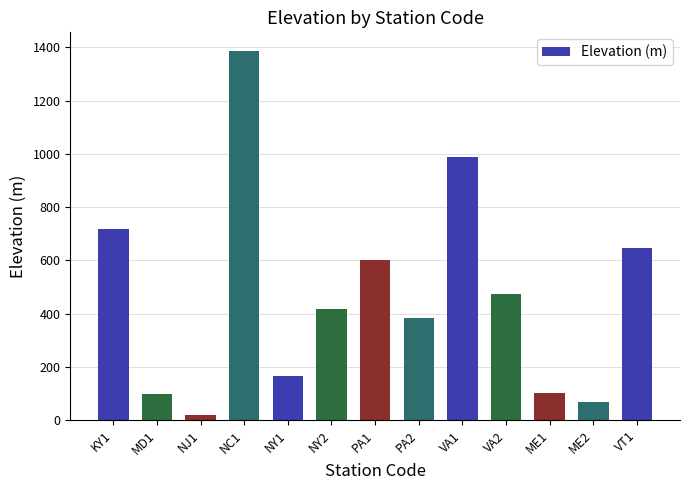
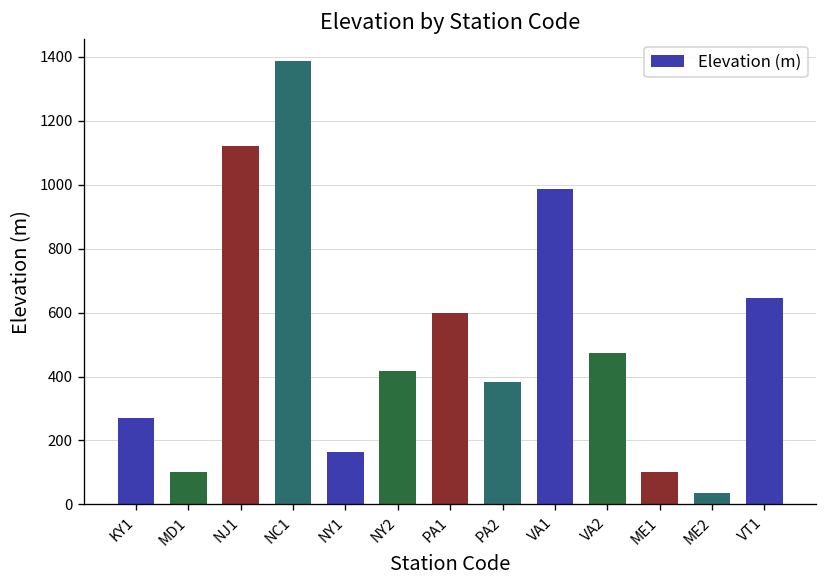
KY1: 720 -> 270
NJ1: 20 -> 1120
ME2: 70 -> 40
